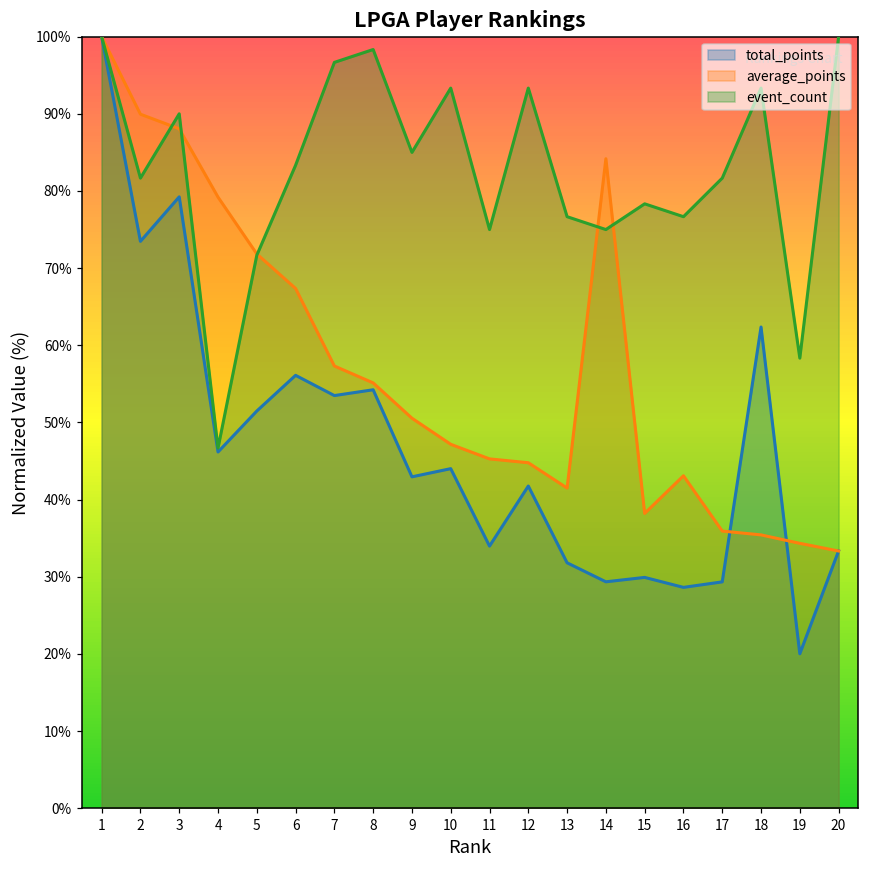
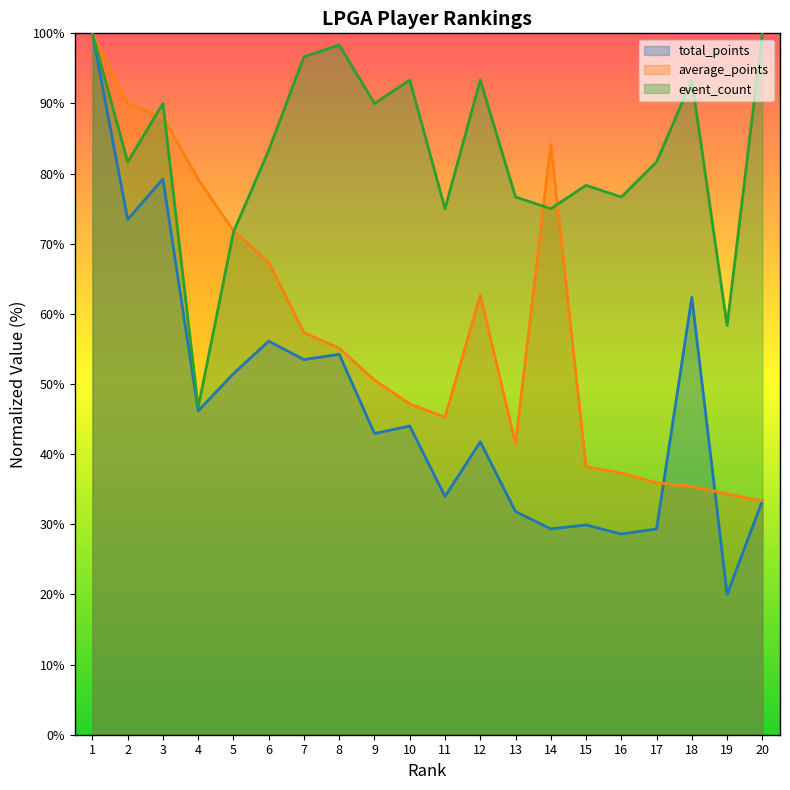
event_count, 9: 85% -> 90%
average_points, 12: 45% -> 63%
average_points, 16: 43% -> 37%
